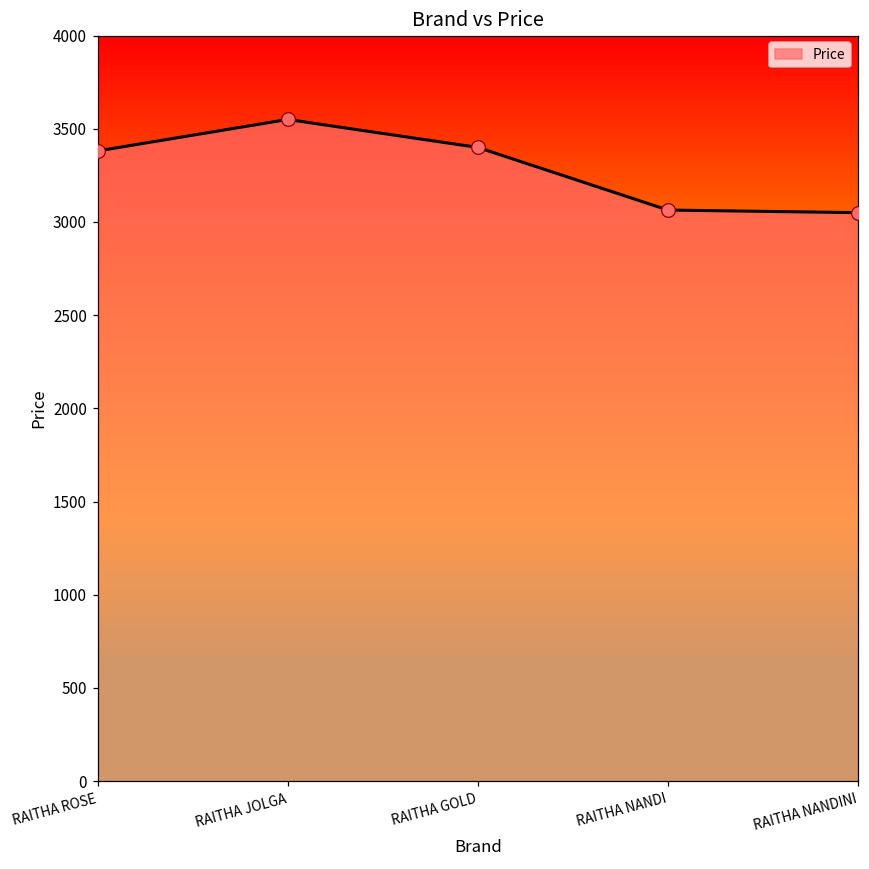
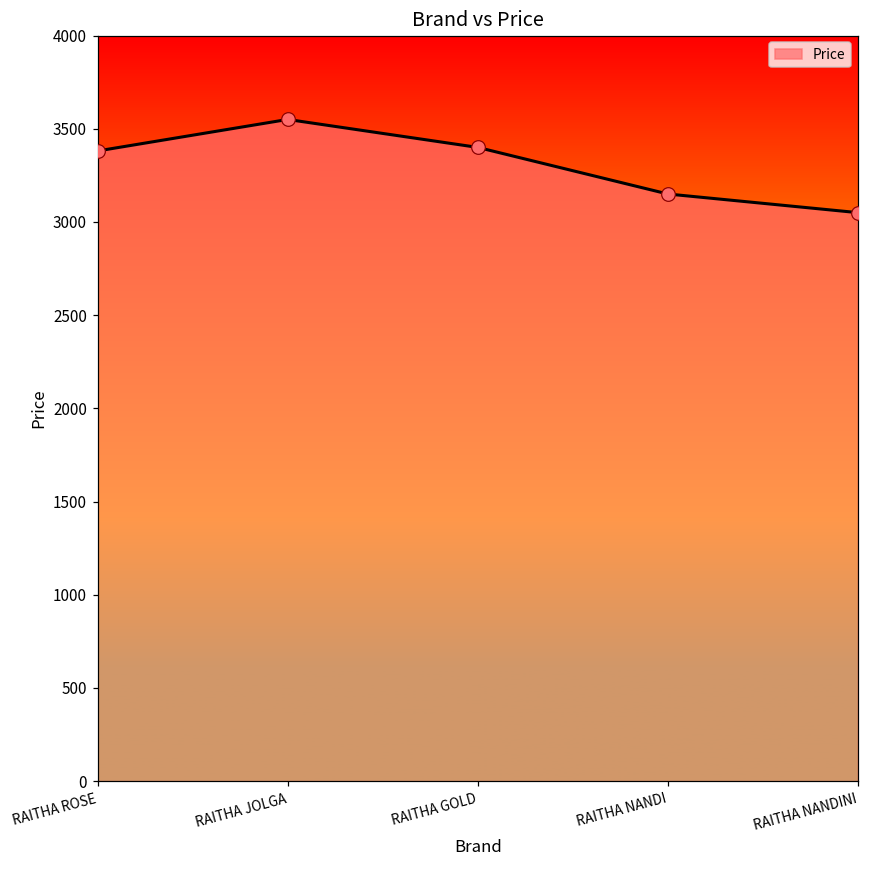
RAITHA NANDI: 3060 -> 3150
